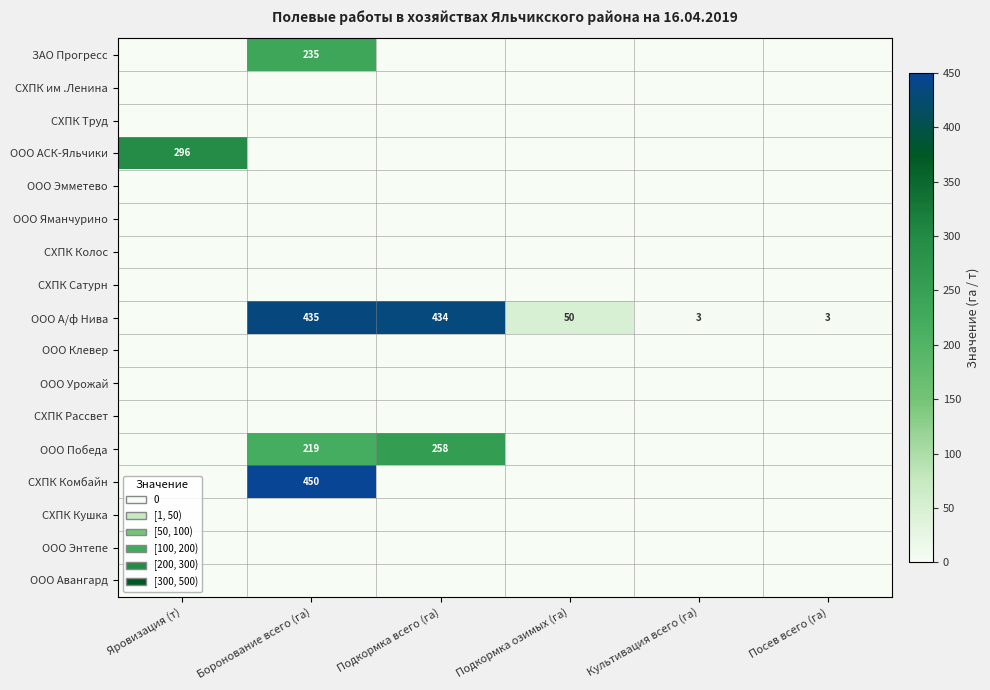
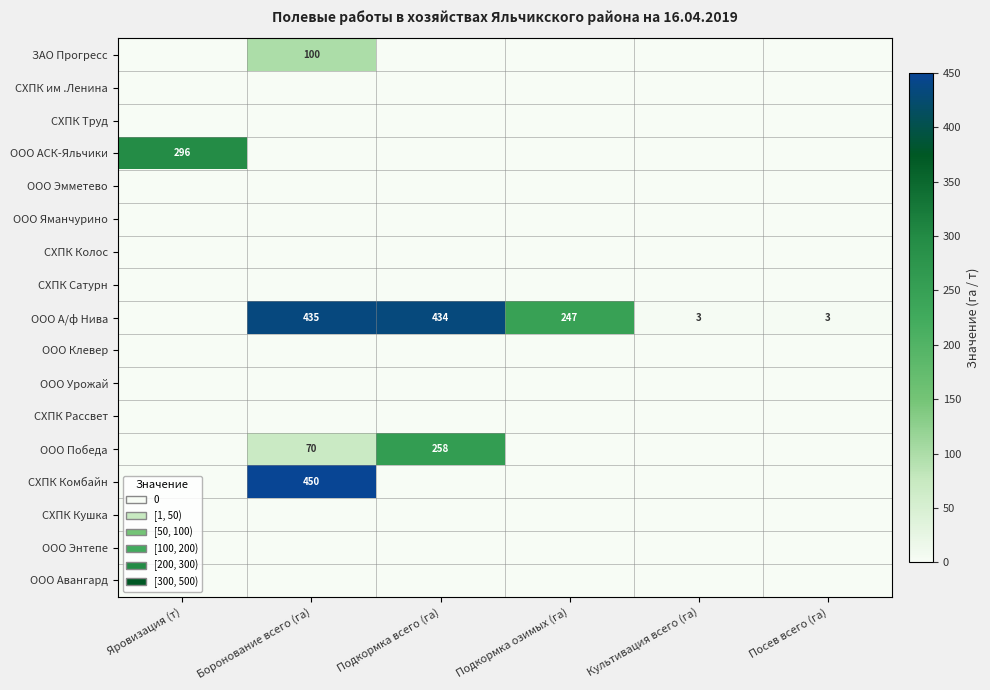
ЗАО Прогресс, Боронование всего (га): 235 -> 100
ООО А/ф Нива, Подкормка озимых (га): 50 -> 247
ООО Победа, Боронование всего (га): 219 -> 70
